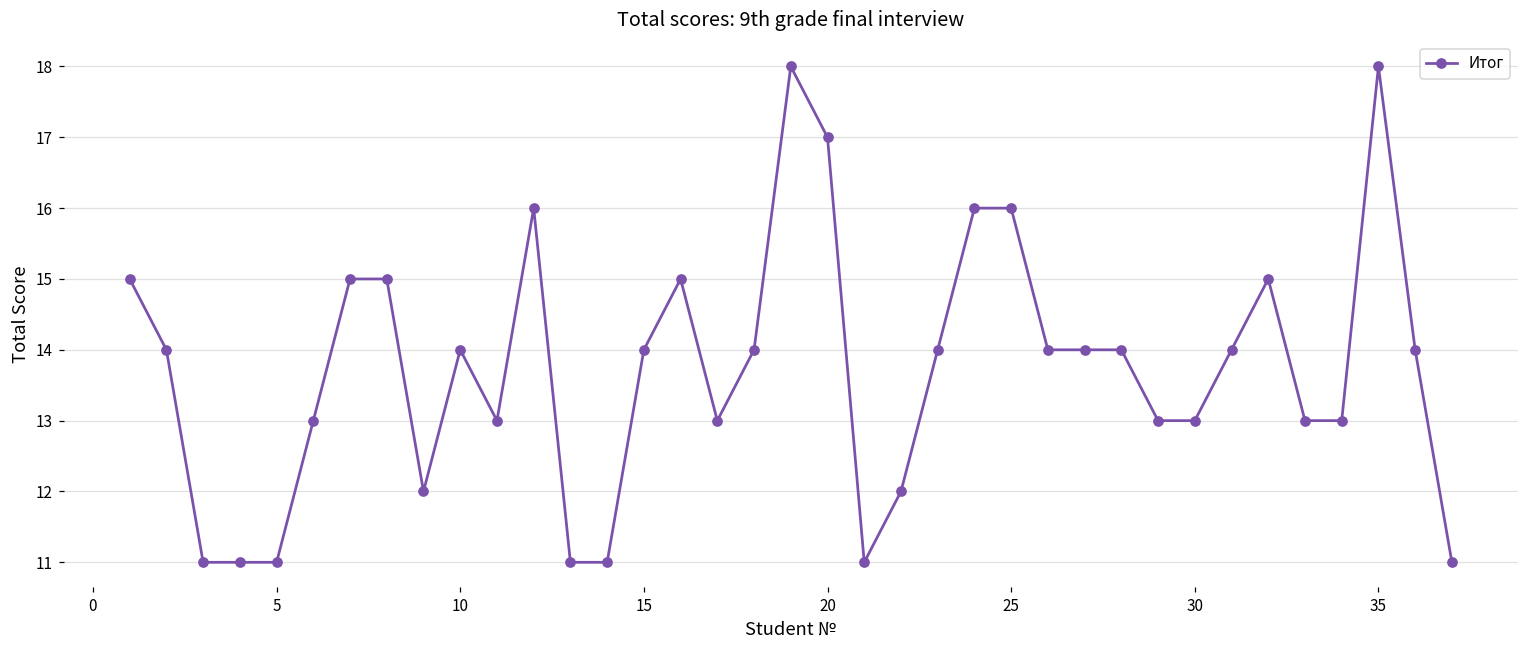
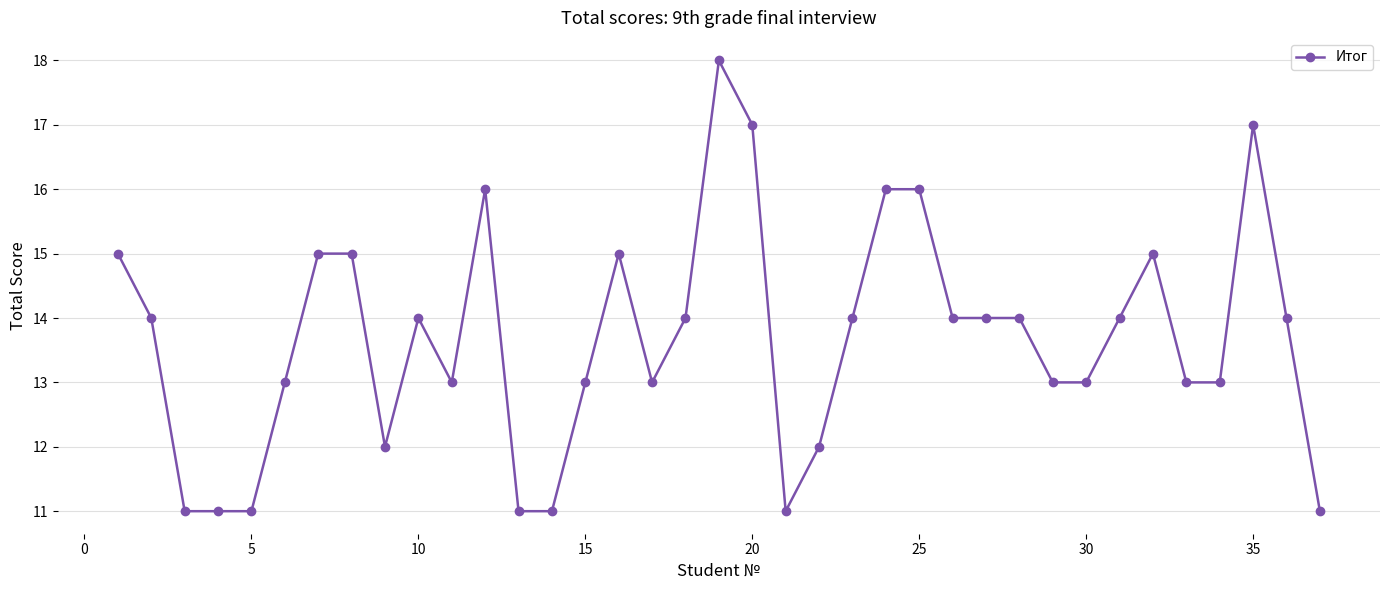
15: 14 -> 13
35: 18 -> 17
